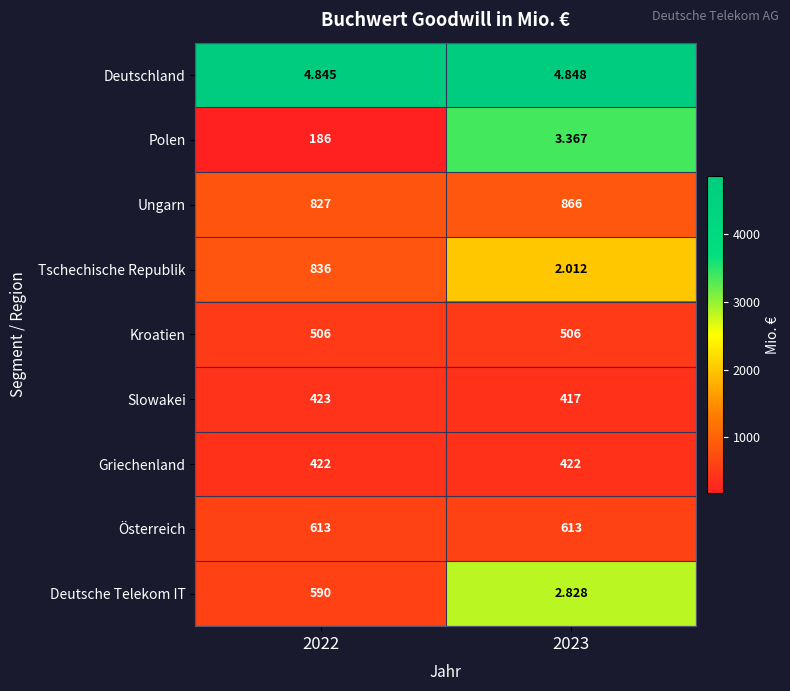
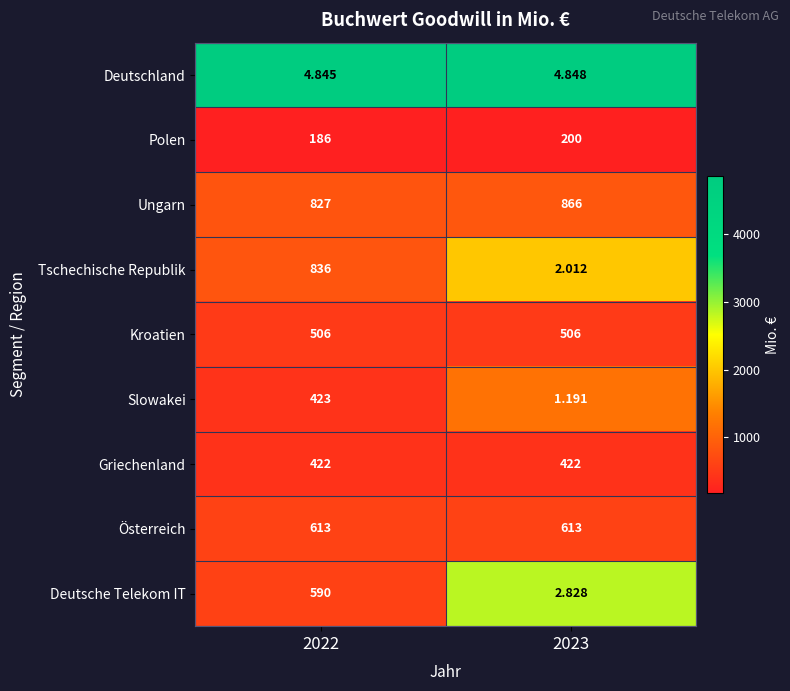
Polen, 2023: 3.367 -> 200
Slowakei, 2023: 417 -> 1.191
